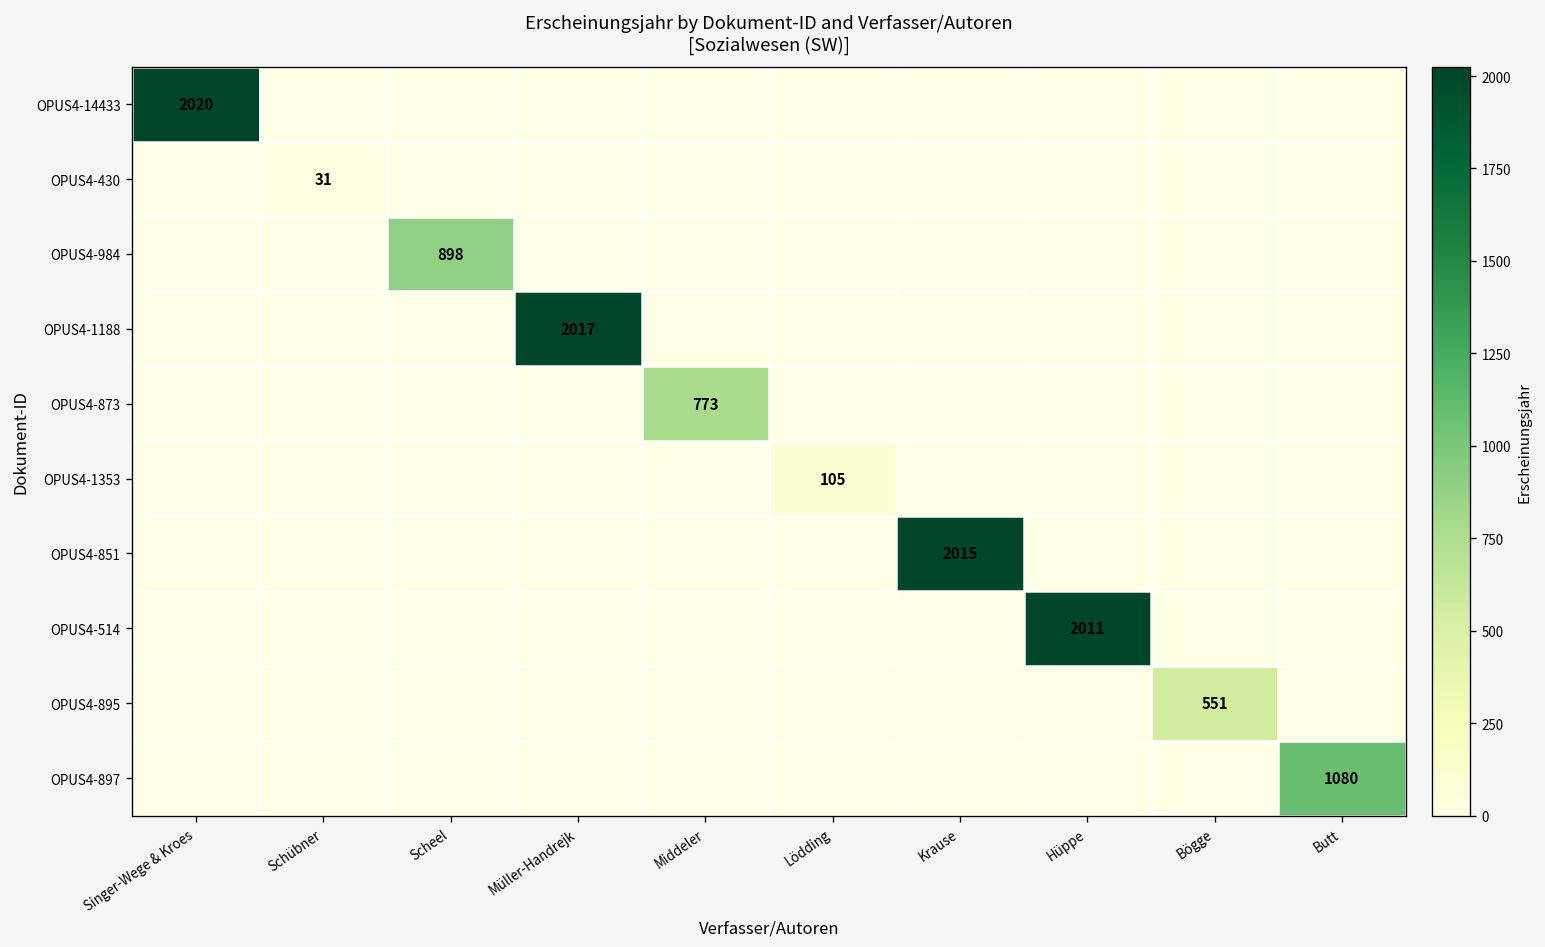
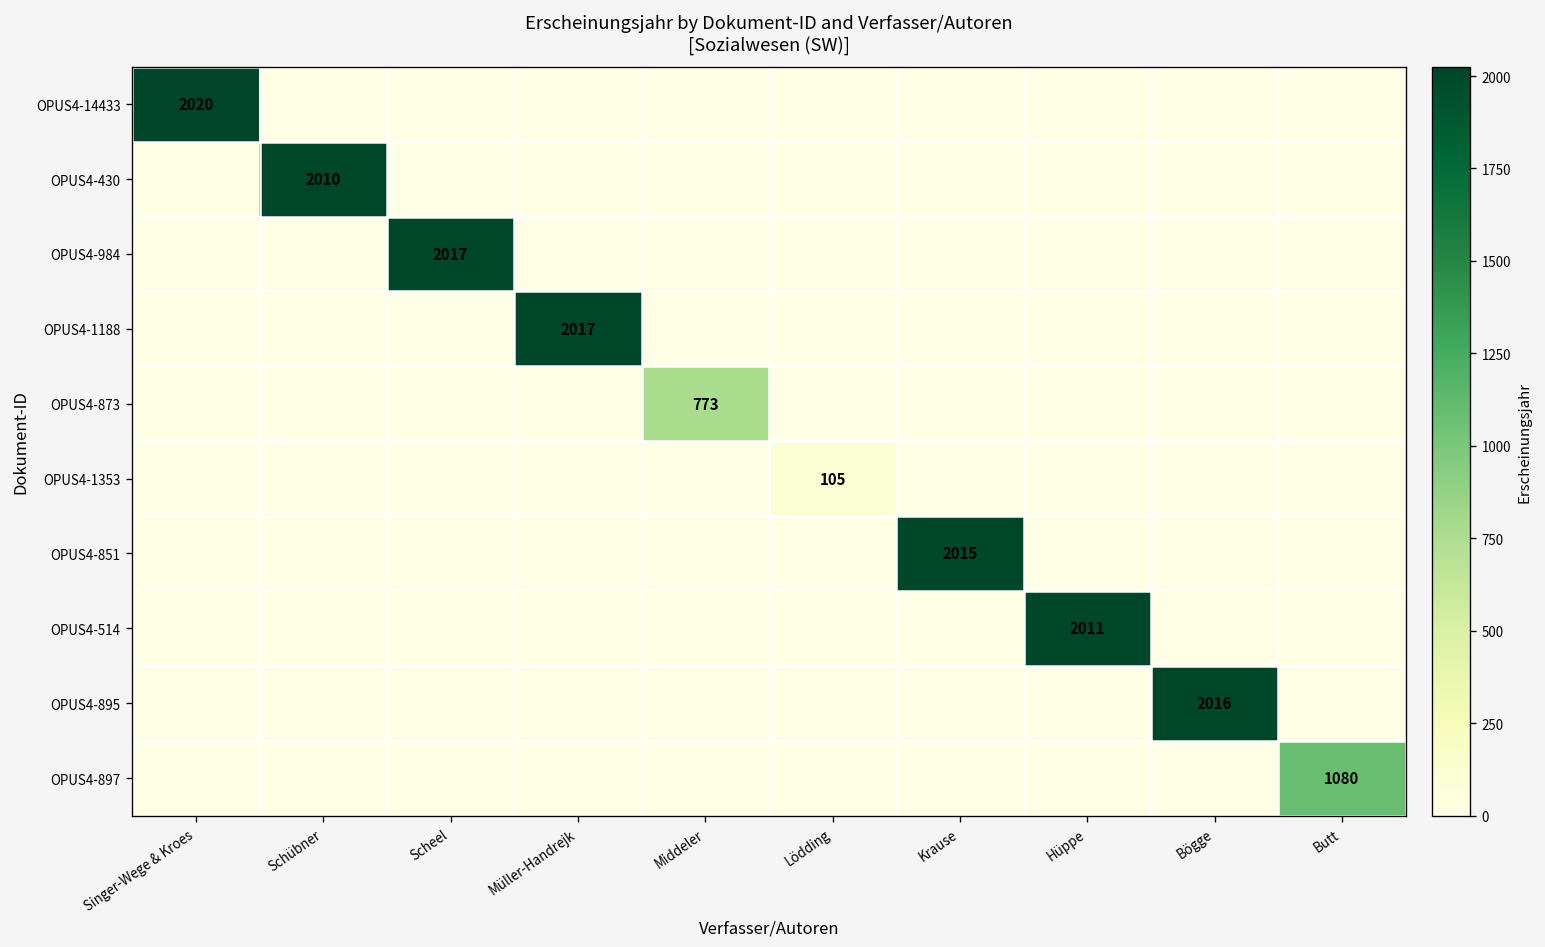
OPUS4-430, Schübner: 31 -> 2010
OPUS4-984, Scheel: 898 -> 2017
OPUS4-895, Bögge: 551 -> 2016
